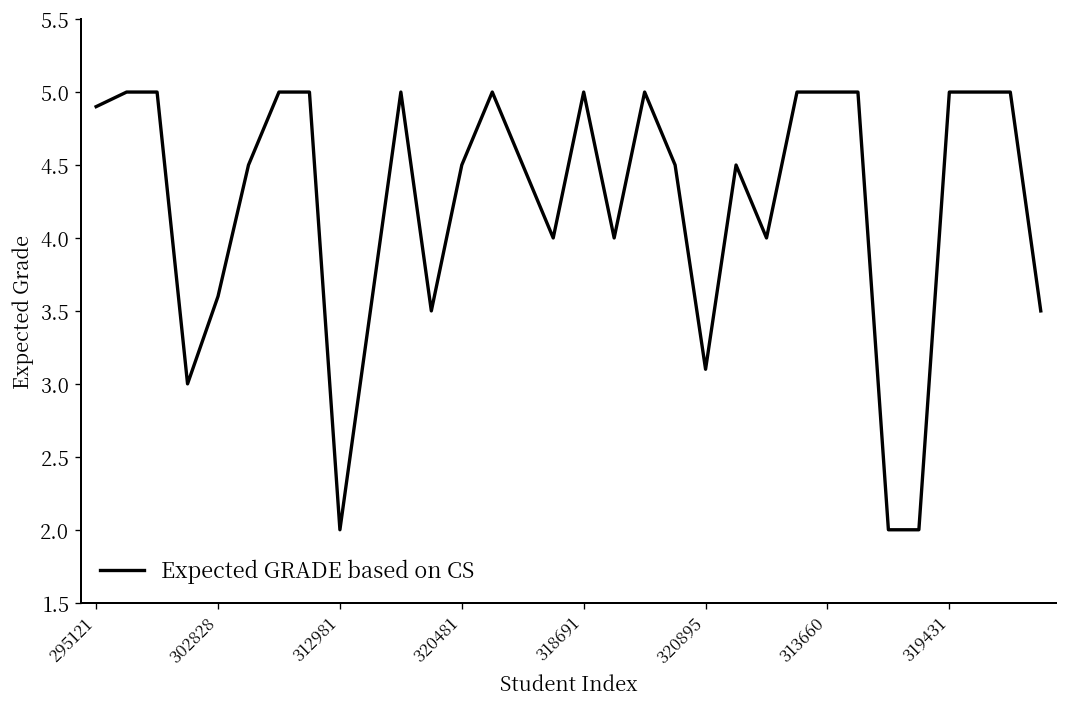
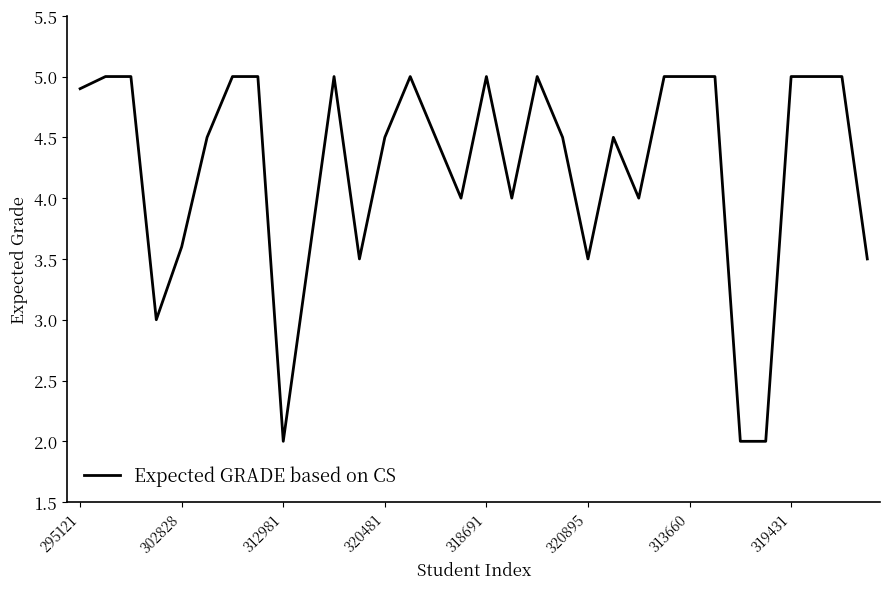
320895: 3.1 -> 3.5
